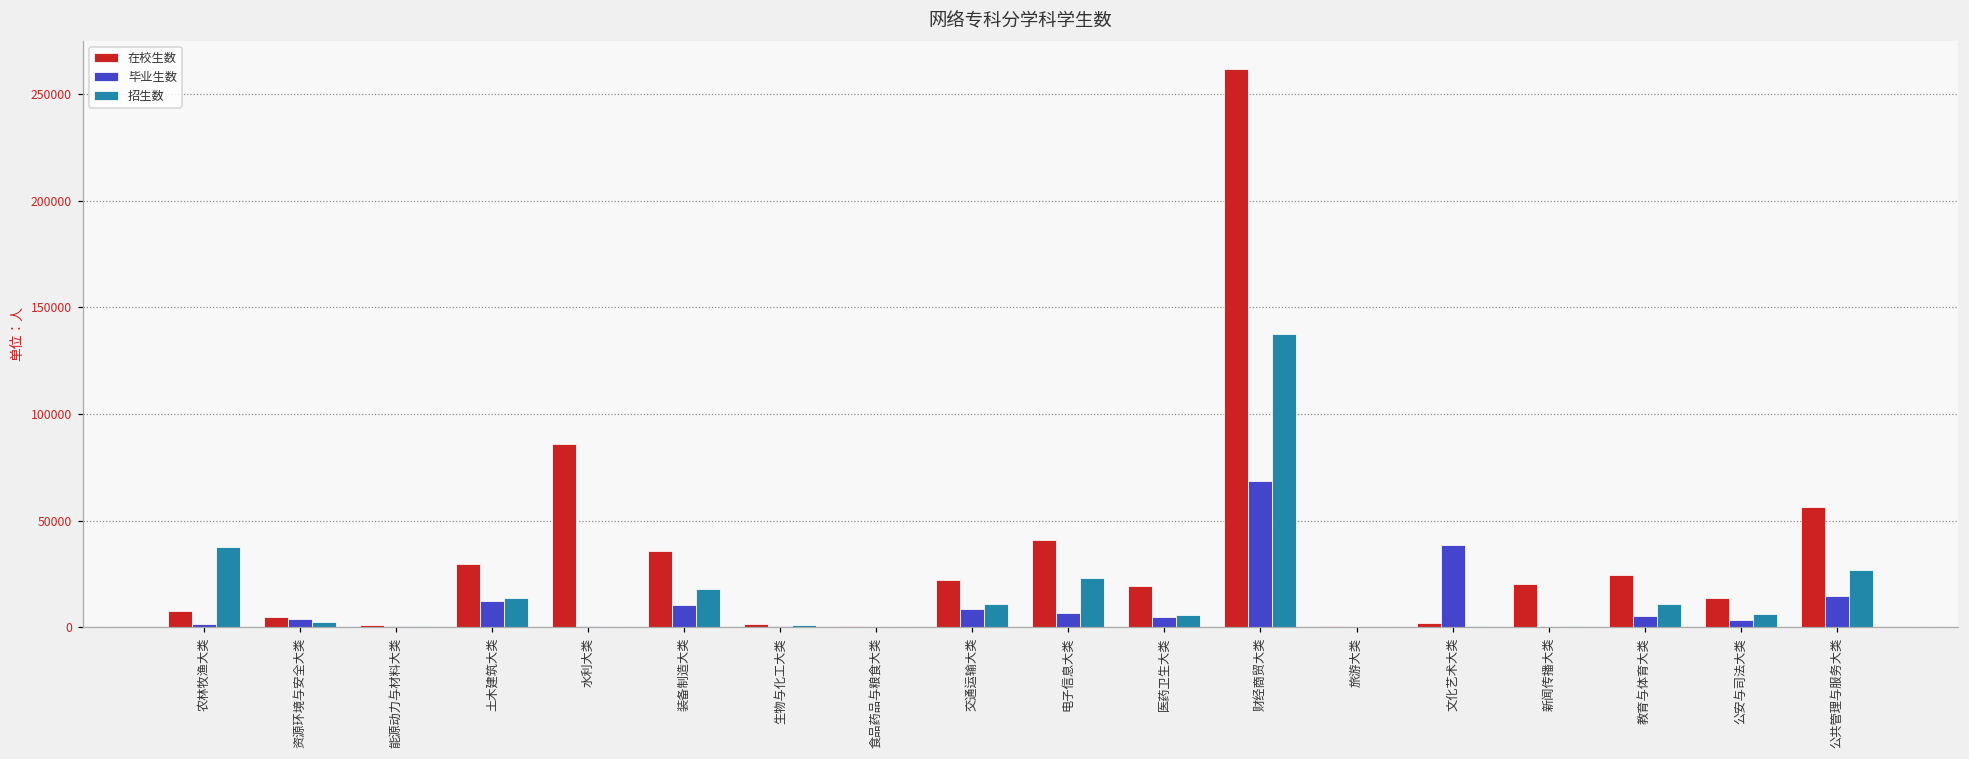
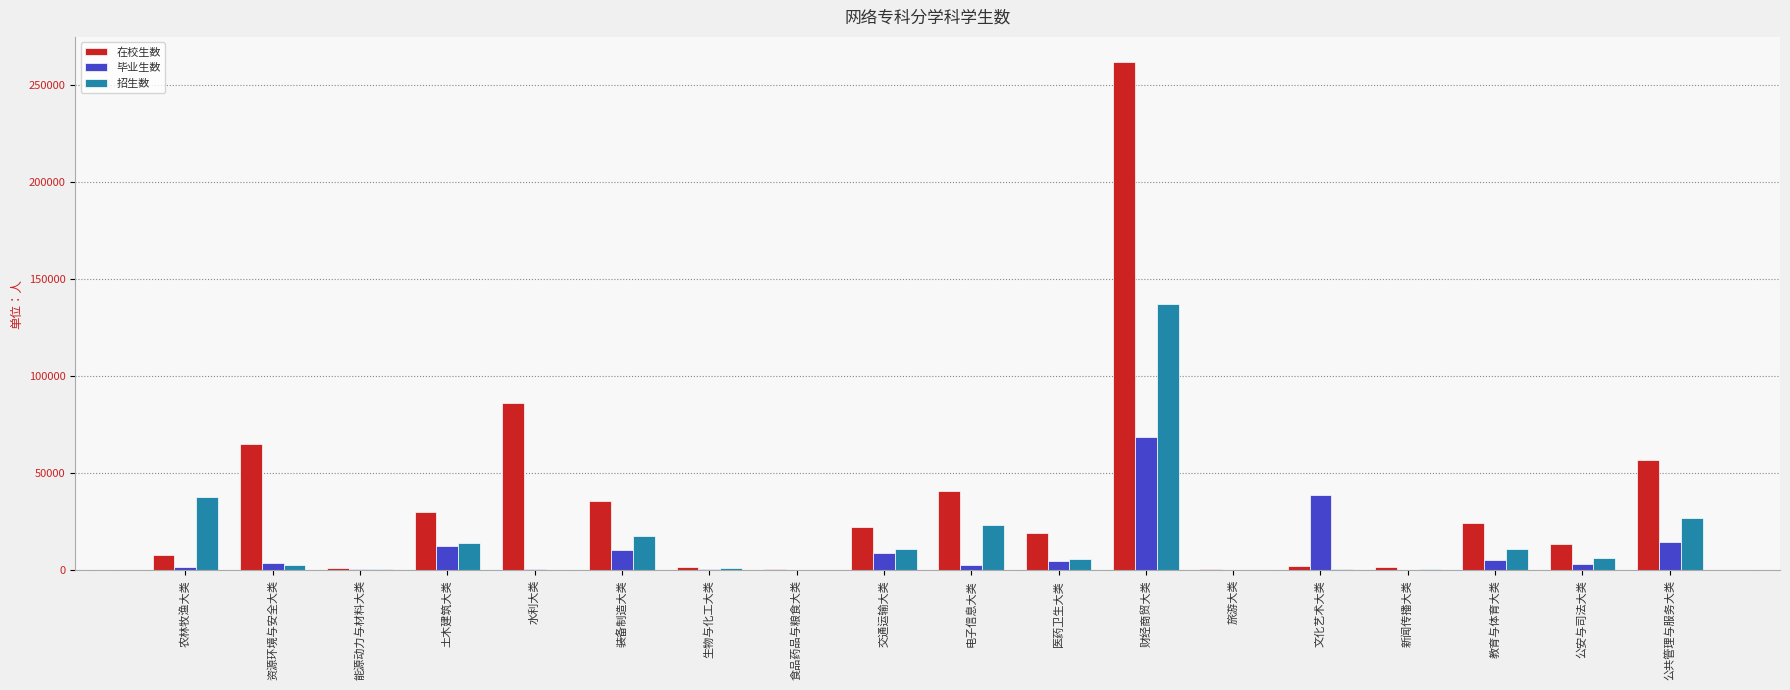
在校生数, 资源环境与安全大类: 5000 -> 65000
毕业生数, 电子信息大类: 7000 -> 3000
在校生数, 新闻传播大类: 20000 -> 2000
